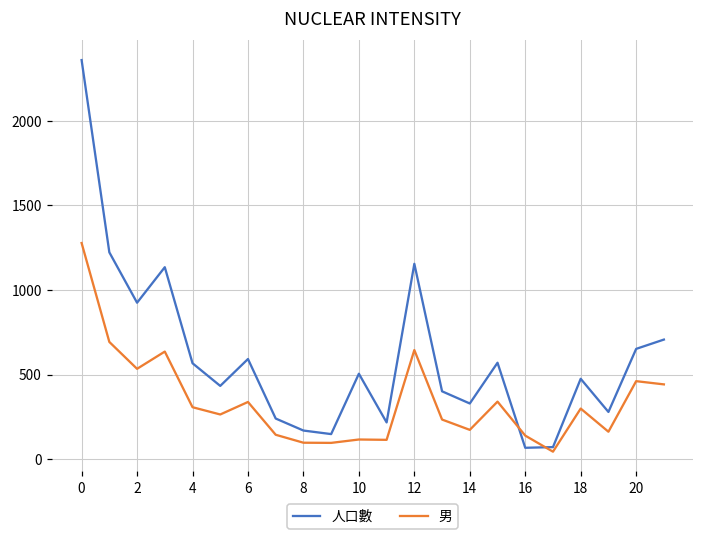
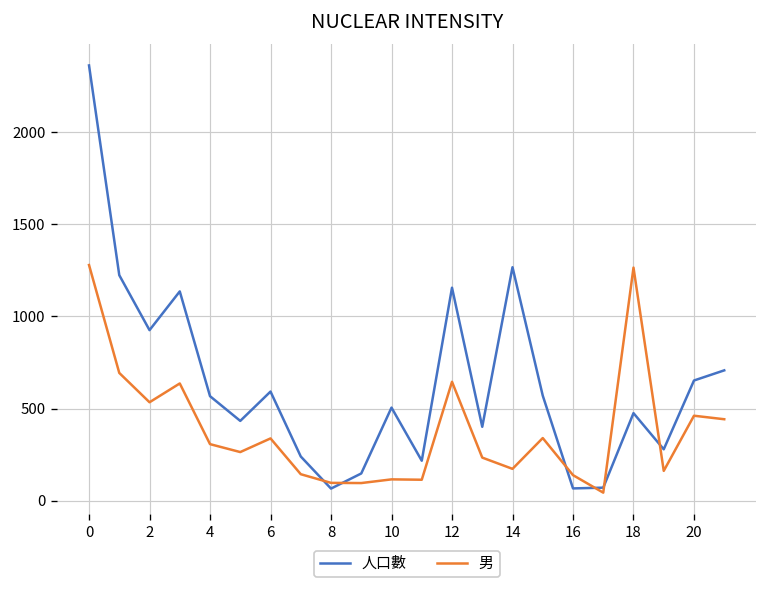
人口數, 8: 170 -> 70
人口數, 14: 330 -> 1270
男, 18: 300 -> 1260
